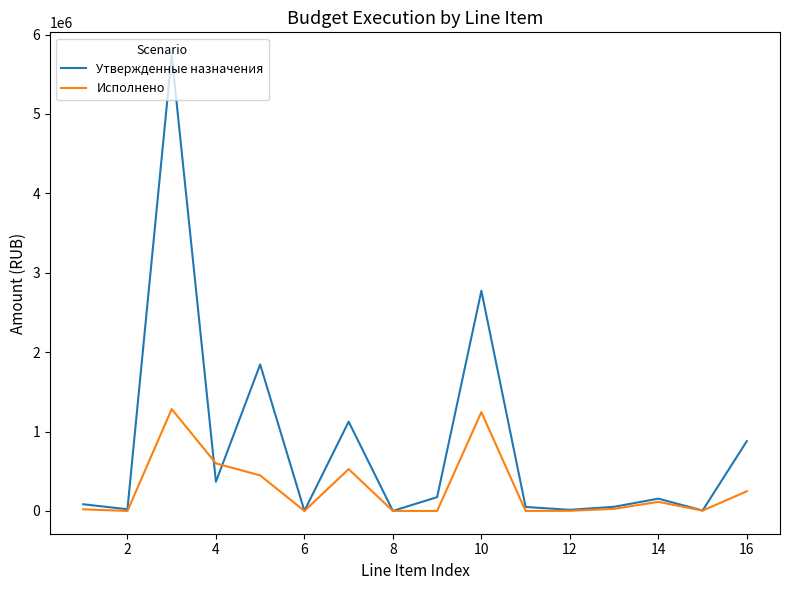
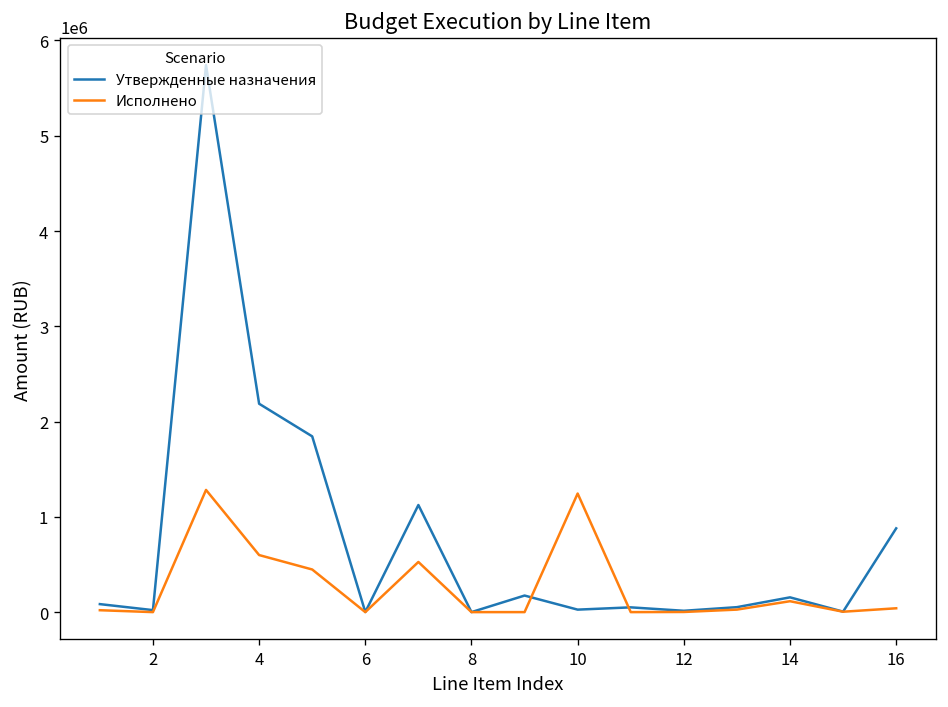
Утвержденные назначения, 4: 400000 -> 2200000
Утвержденные назначения, 10: 2800000 -> 0
Исполнено, 16: 200000 -> 0
